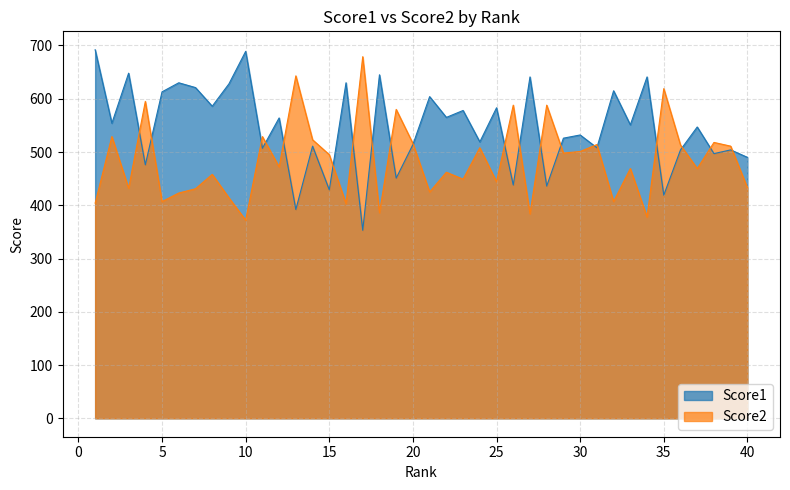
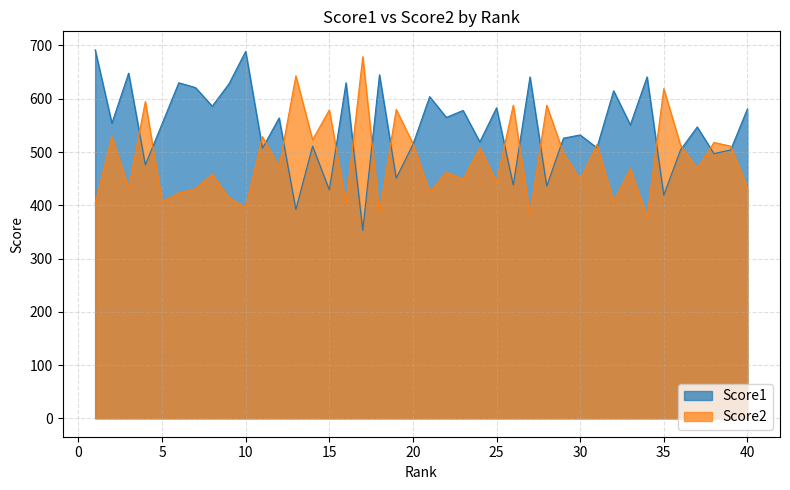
Score1, 5: 610 -> 550
Score2, 10: 370 -> 400
Score2, 15: 500 -> 580
Score2, 30: 500 -> 450
Score1, 40: 490 -> 580
